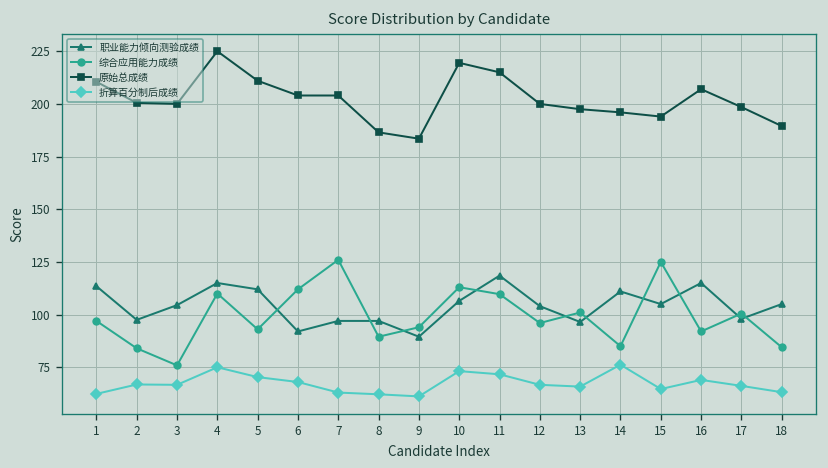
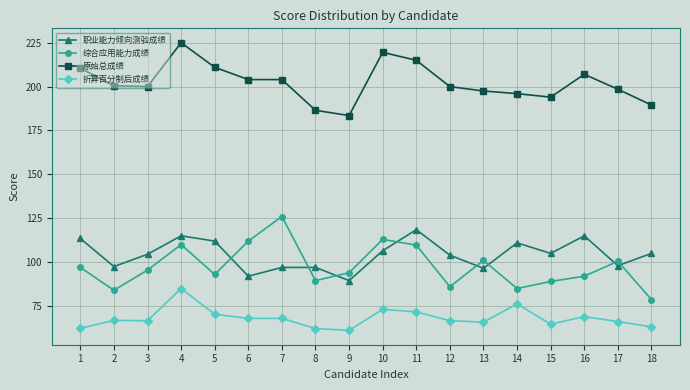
综合应用能力成绩, 3: 76 -> 96
折算百分制后成绩, 4: 75 -> 85
折算百分制后成绩, 7: 63 -> 68
综合应用能力成绩, 12: 96 -> 86
综合应用能力成绩, 15: 125 -> 89
综合应用能力成绩, 18: 85 -> 79
